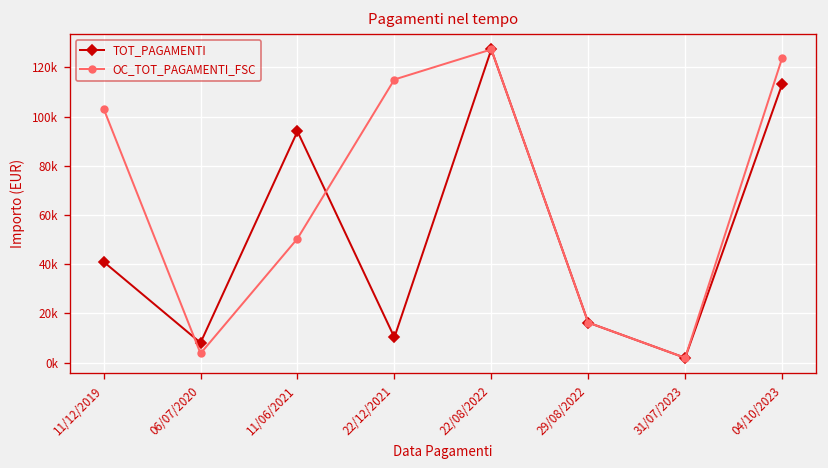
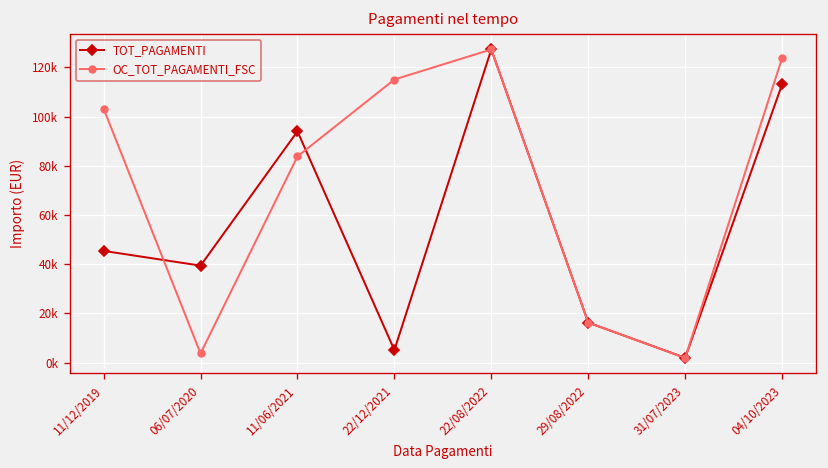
TOT_PAGAMENTI, 11/12/2019: 41000 -> 45000
TOT_PAGAMENTI, 06/07/2020: 8000 -> 39000
OC_TOT_PAGAMENTI_FSC, 11/06/2021: 50000 -> 84000
TOT_PAGAMENTI, 22/12/2021: 10000 -> 5000
